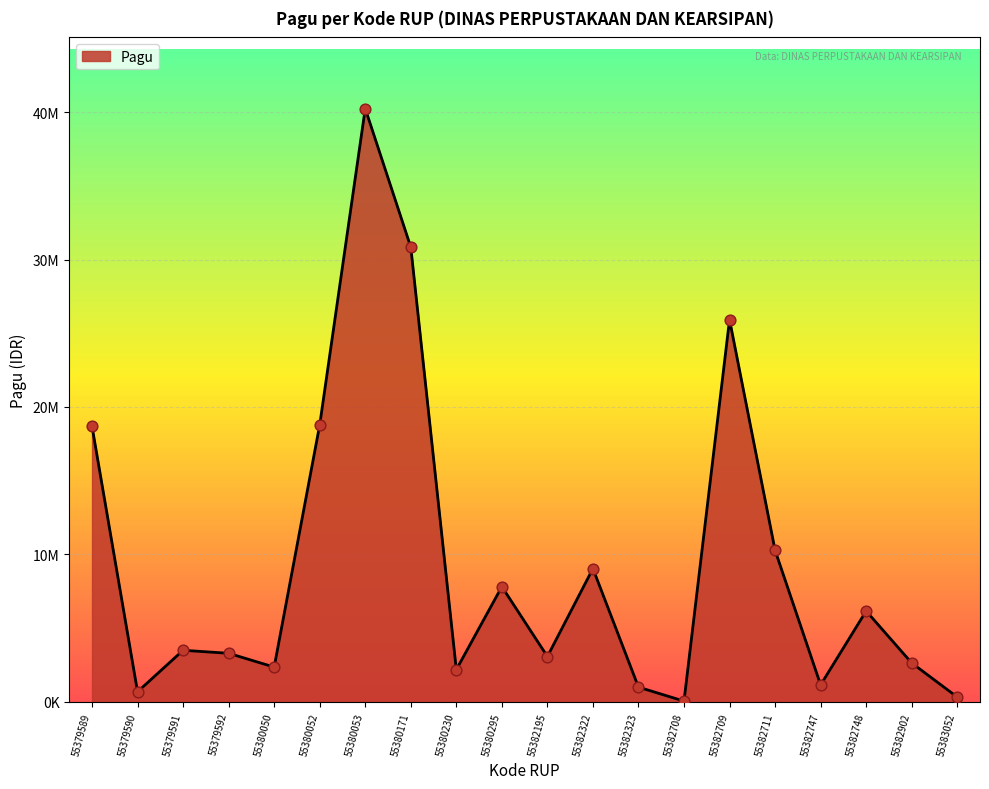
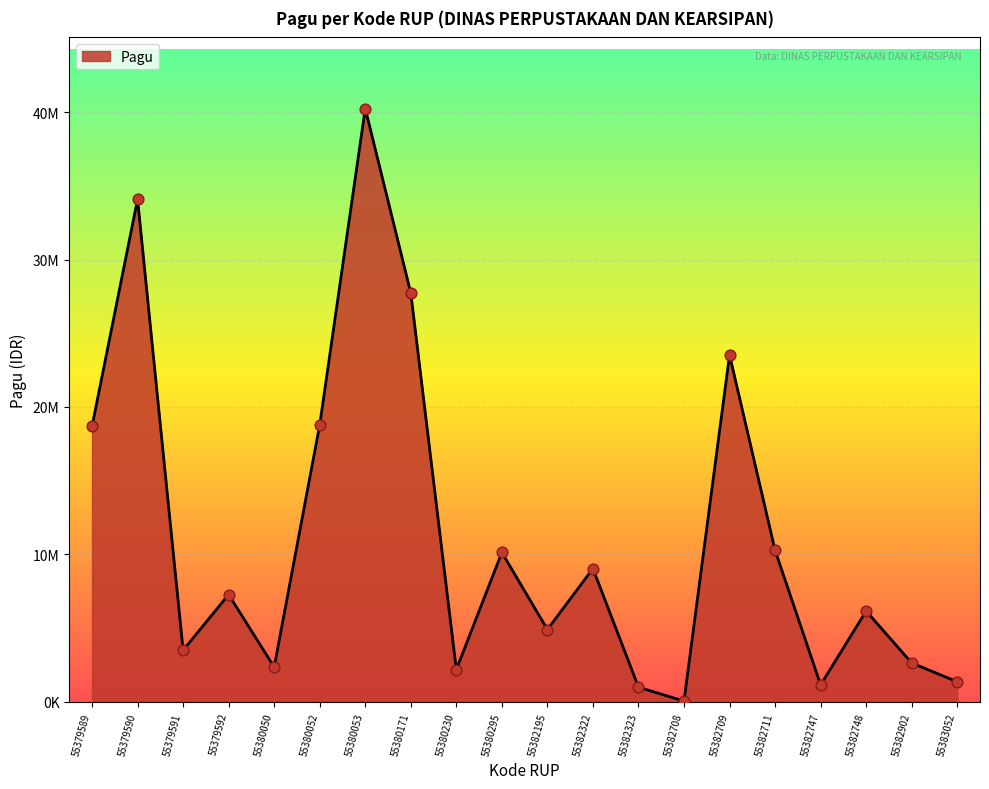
55379590: 700000 -> 34100000
55379592: 3300000 -> 7300000
55380171: 30800000 -> 27700000
55380295: 7800000 -> 10100000
55382195: 3100000 -> 4900000
55382709: 25900000 -> 23500000
55383052: 300000 -> 1400000
